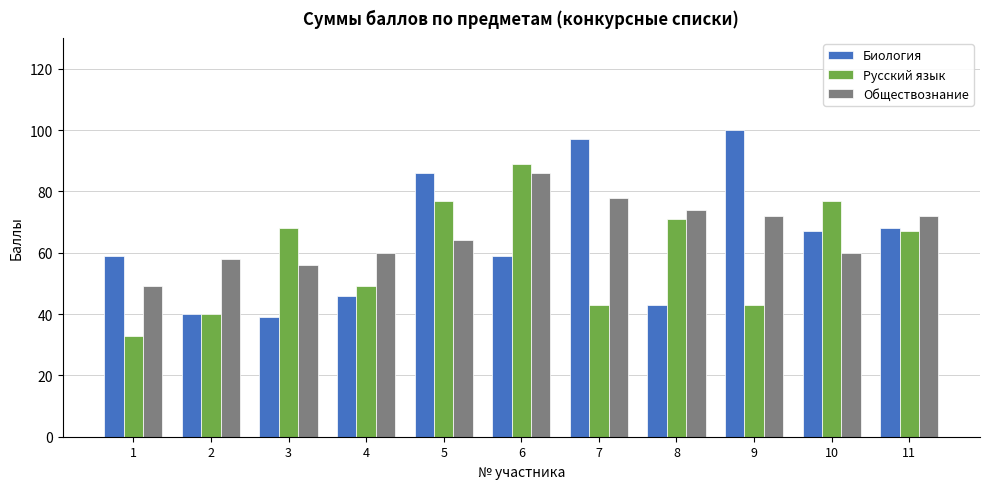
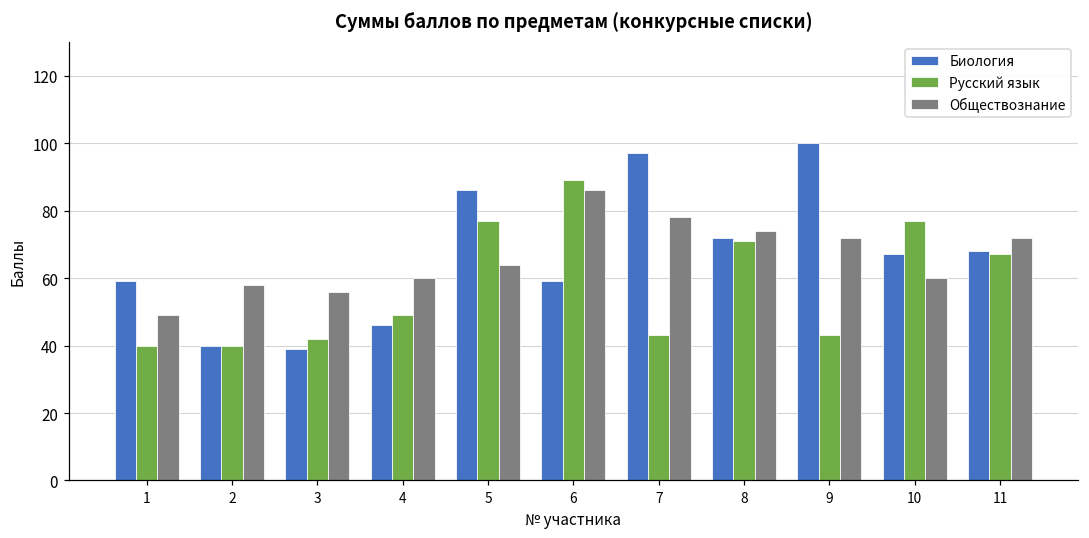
Русский язык, 1: 33 -> 40
Русский язык, 3: 68 -> 42
Биология, 8: 43 -> 72
